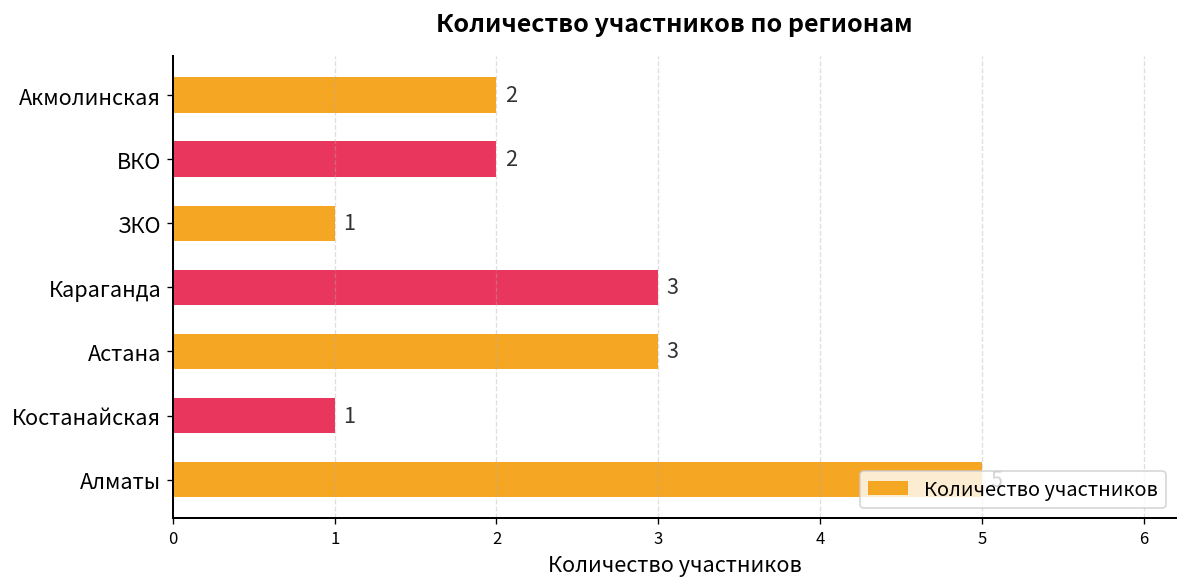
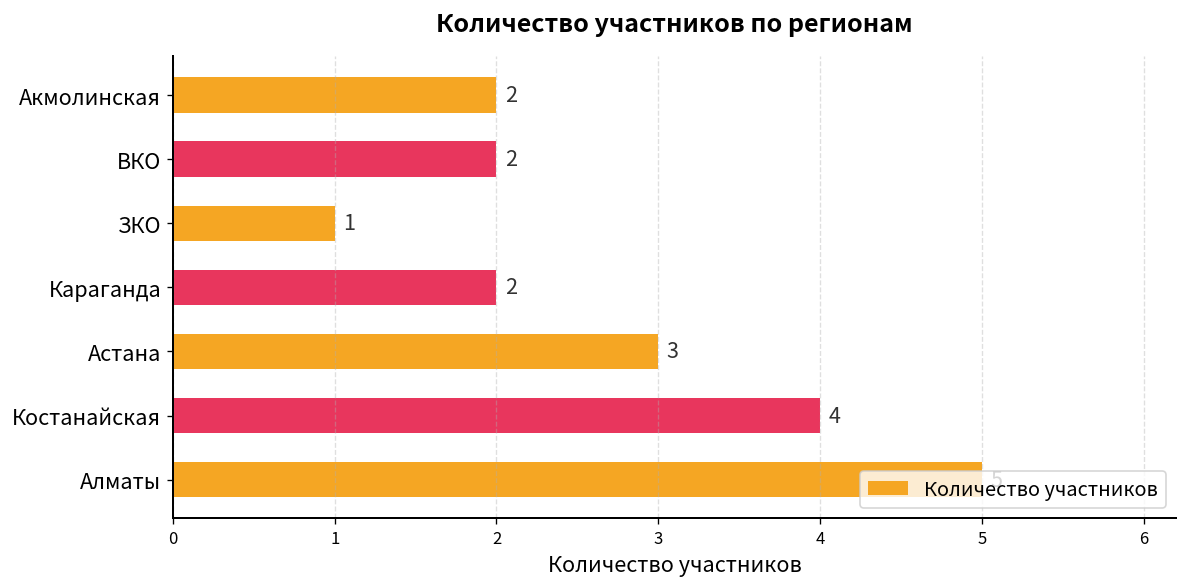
Караганда: 3 -> 2
Костанайская: 1 -> 4
